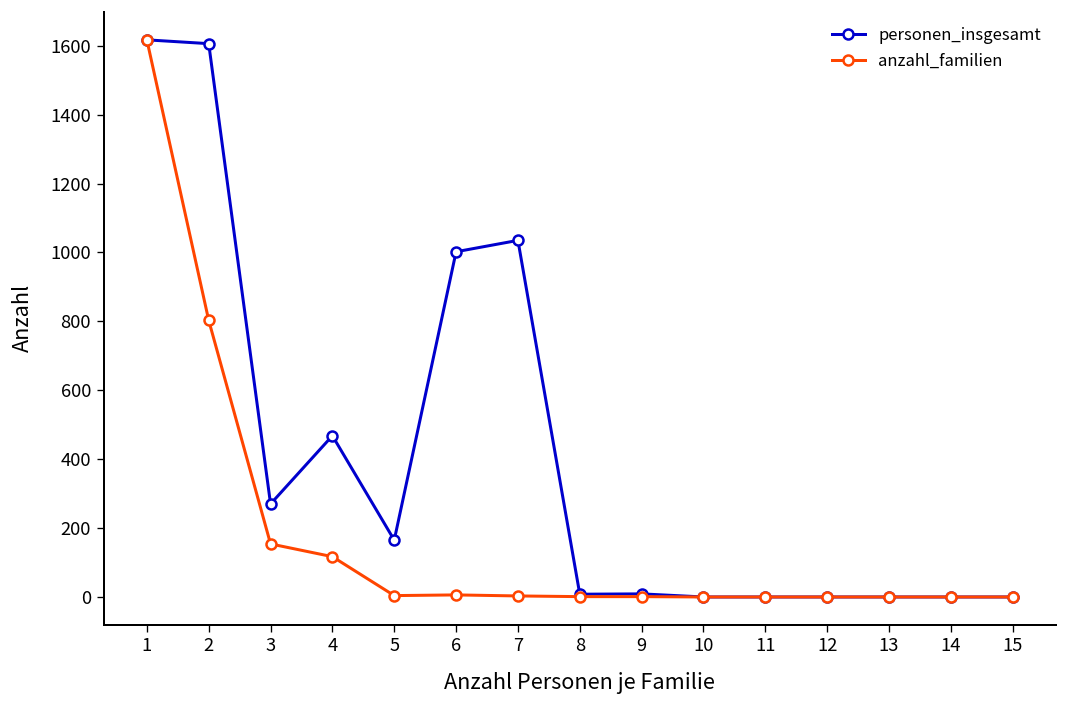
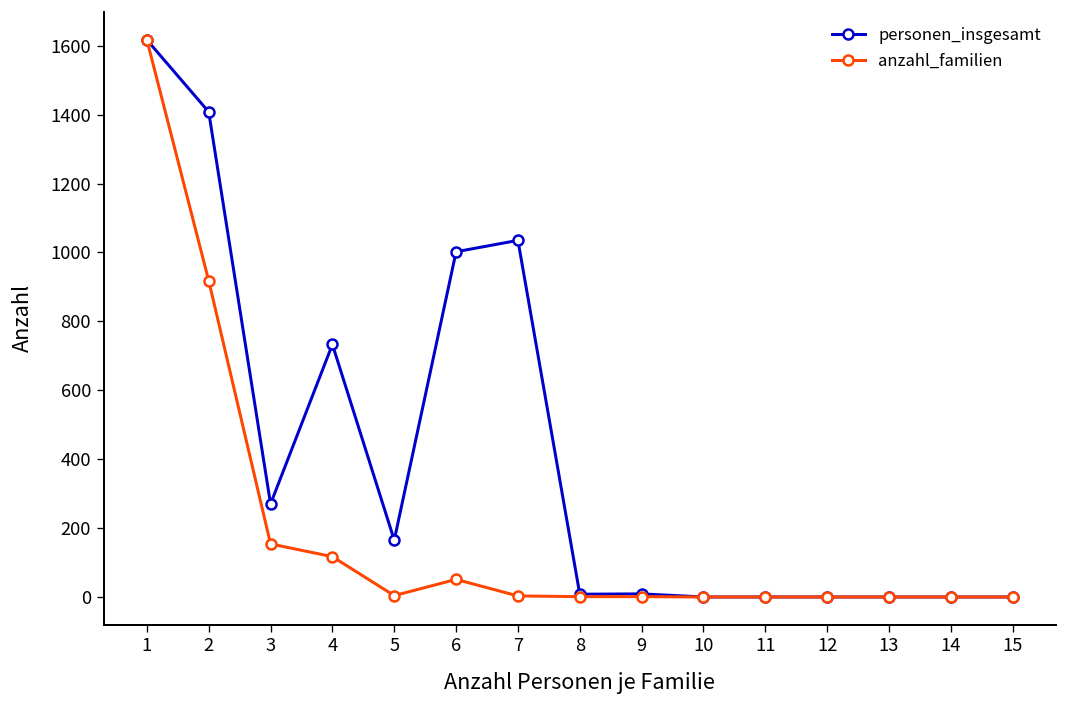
personen_insgesamt, 2: 1610 -> 1410
anzahl_familien, 2: 800 -> 920
personen_insgesamt, 4: 470 -> 730
anzahl_familien, 6: 10 -> 50
